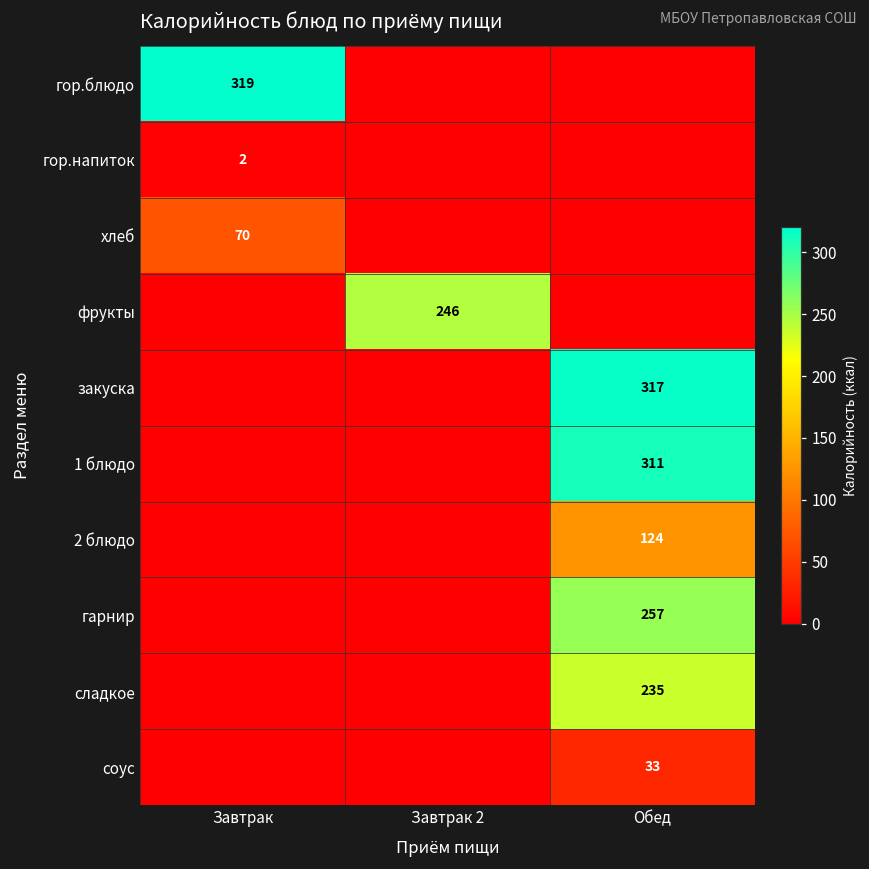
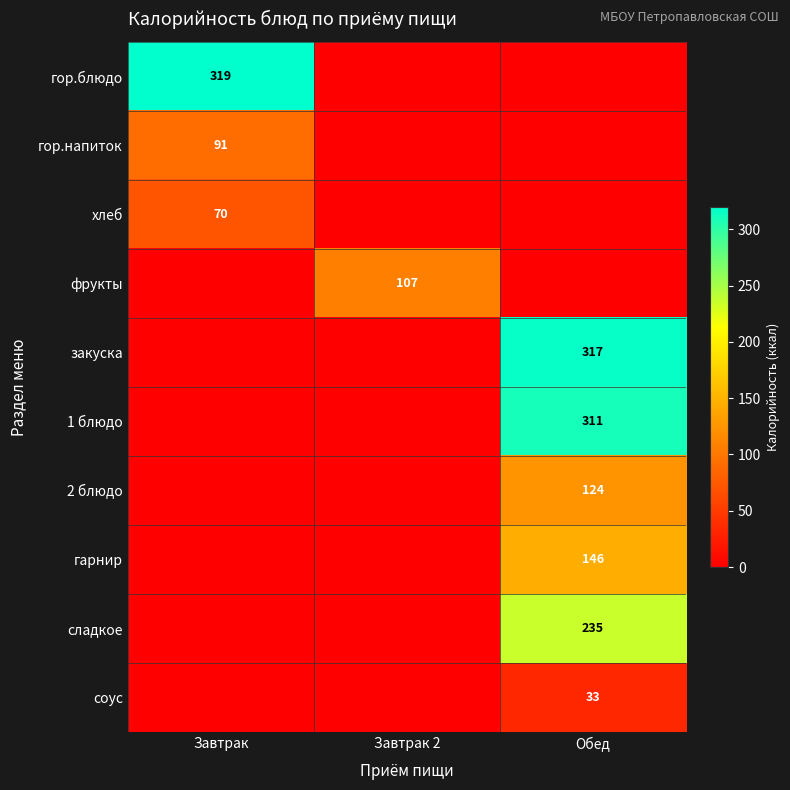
гор.напиток, Завтрак: 2 -> 91
фрукты, Завтрак 2: 246 -> 107
гарнир, Обед: 257 -> 146
